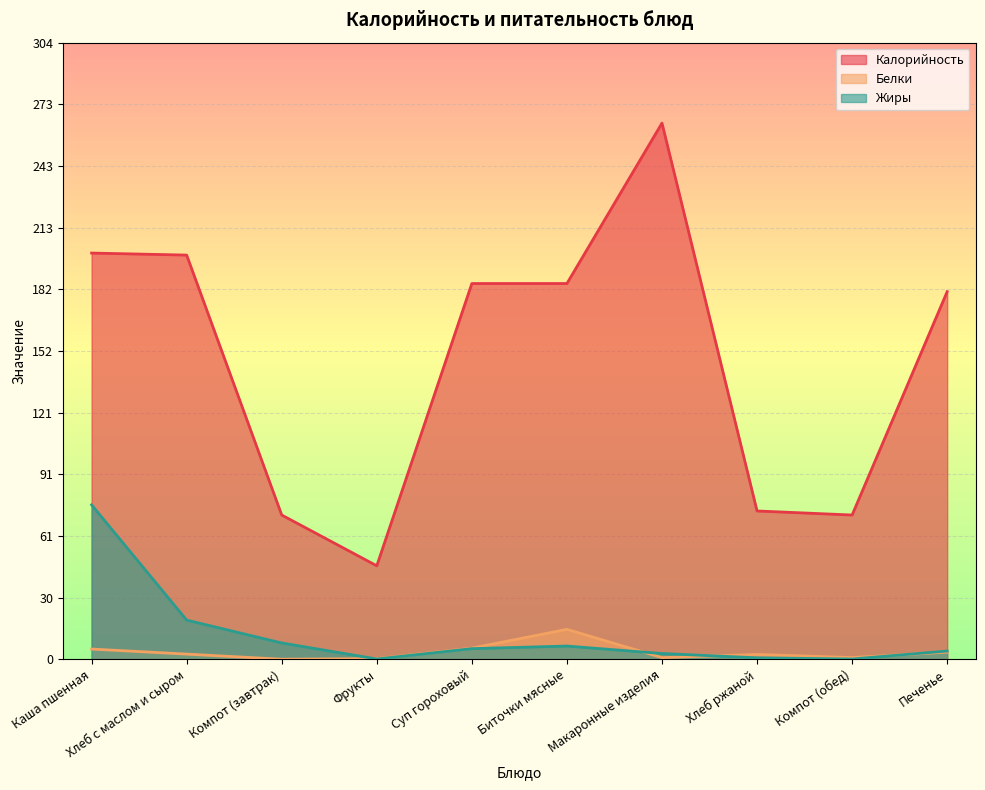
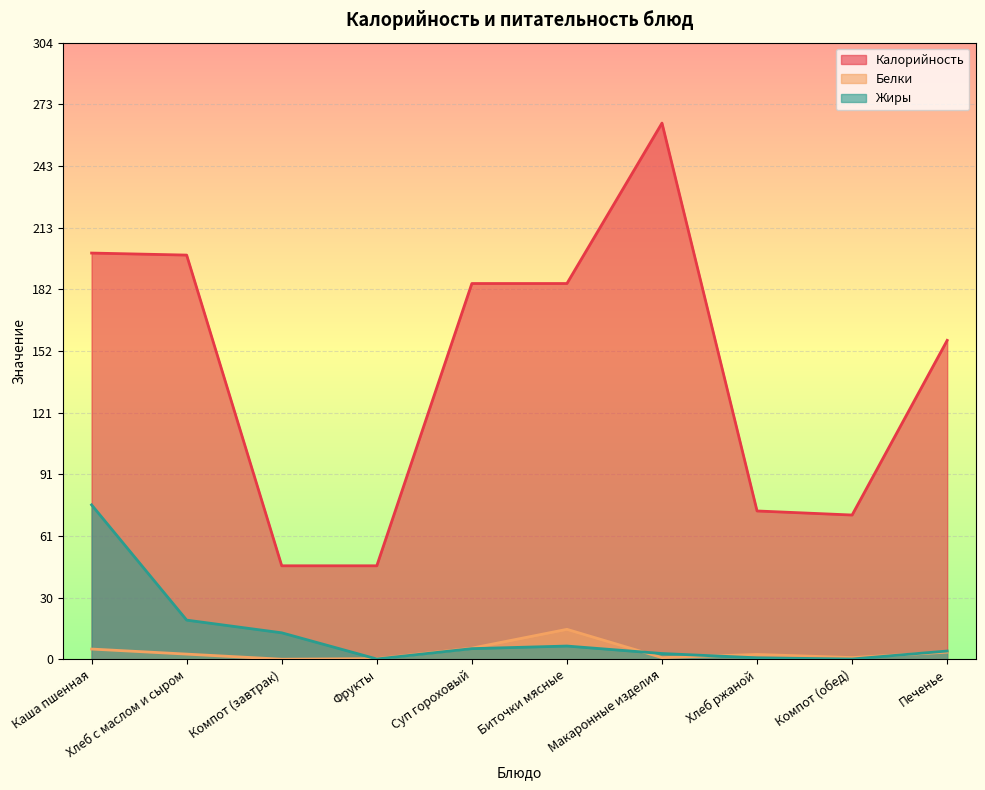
Калорийность, Компот (завтрак): 71 -> 46
Жиры, Компот (завтрак): 8 -> 13
Калорийность, Печенье: 181 -> 157
